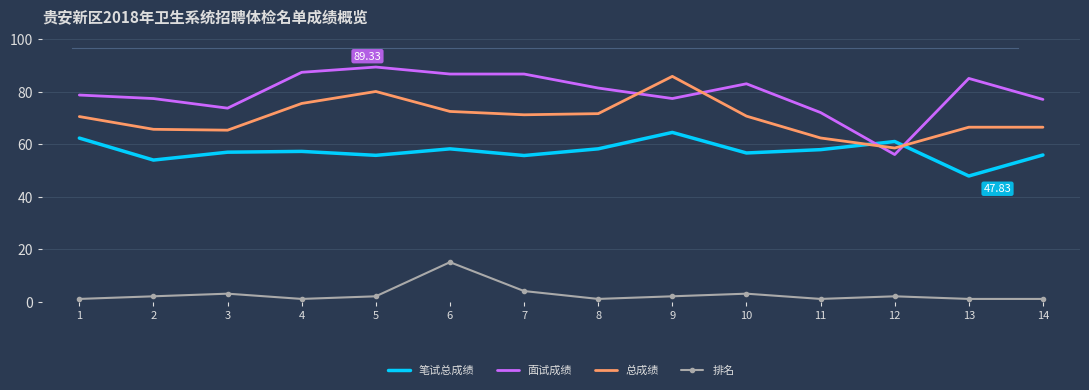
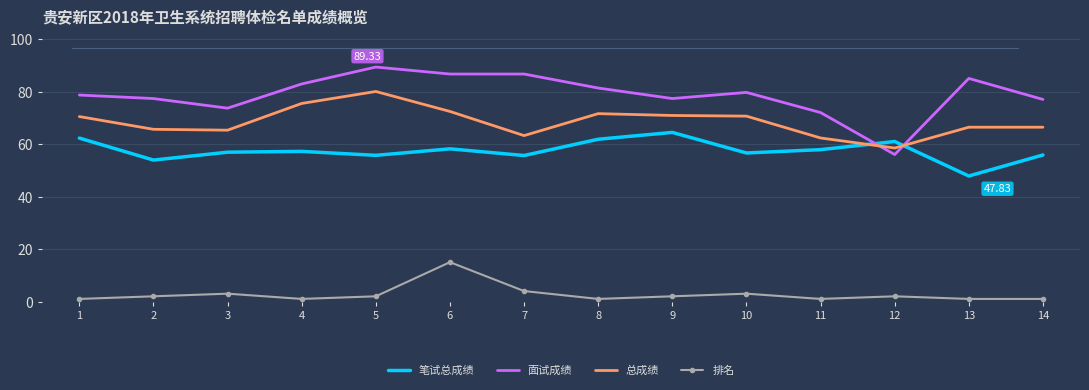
面试成绩, 4: 87 -> 83
总成绩, 7: 71 -> 63
笔试总成绩, 8: 58 -> 62
总成绩, 9: 86 -> 71
面试成绩, 10: 83 -> 80
